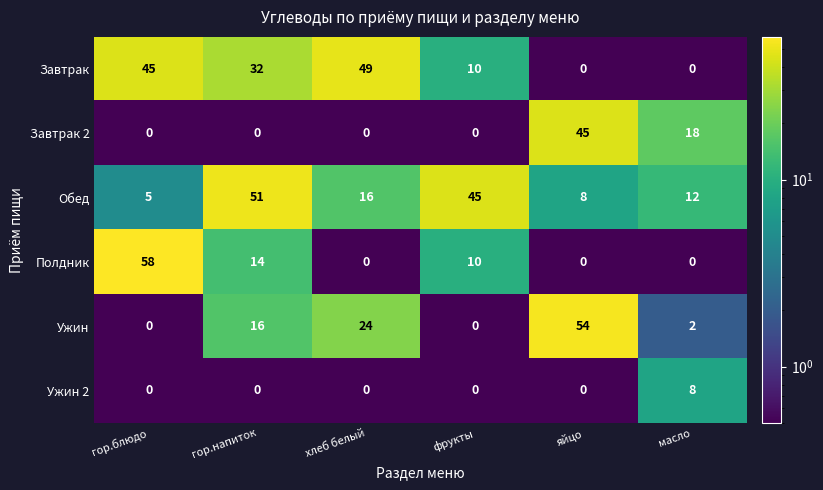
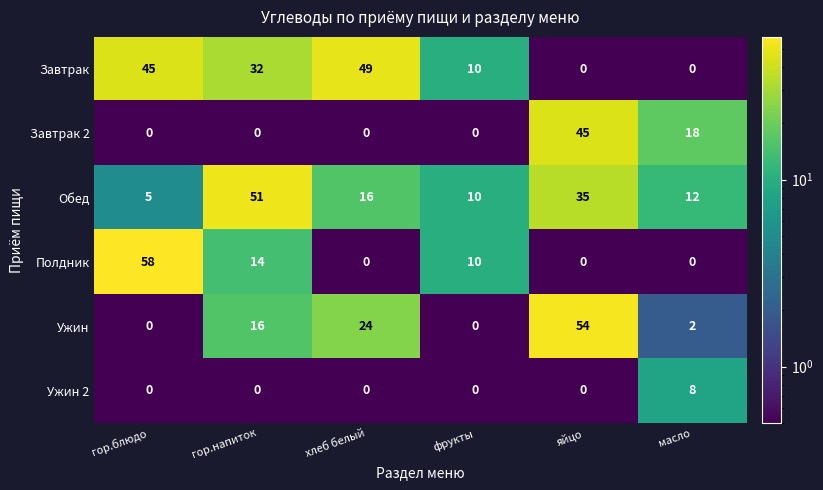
Обед, фрукты: 45 -> 10
Обед, яйцо: 8 -> 35
